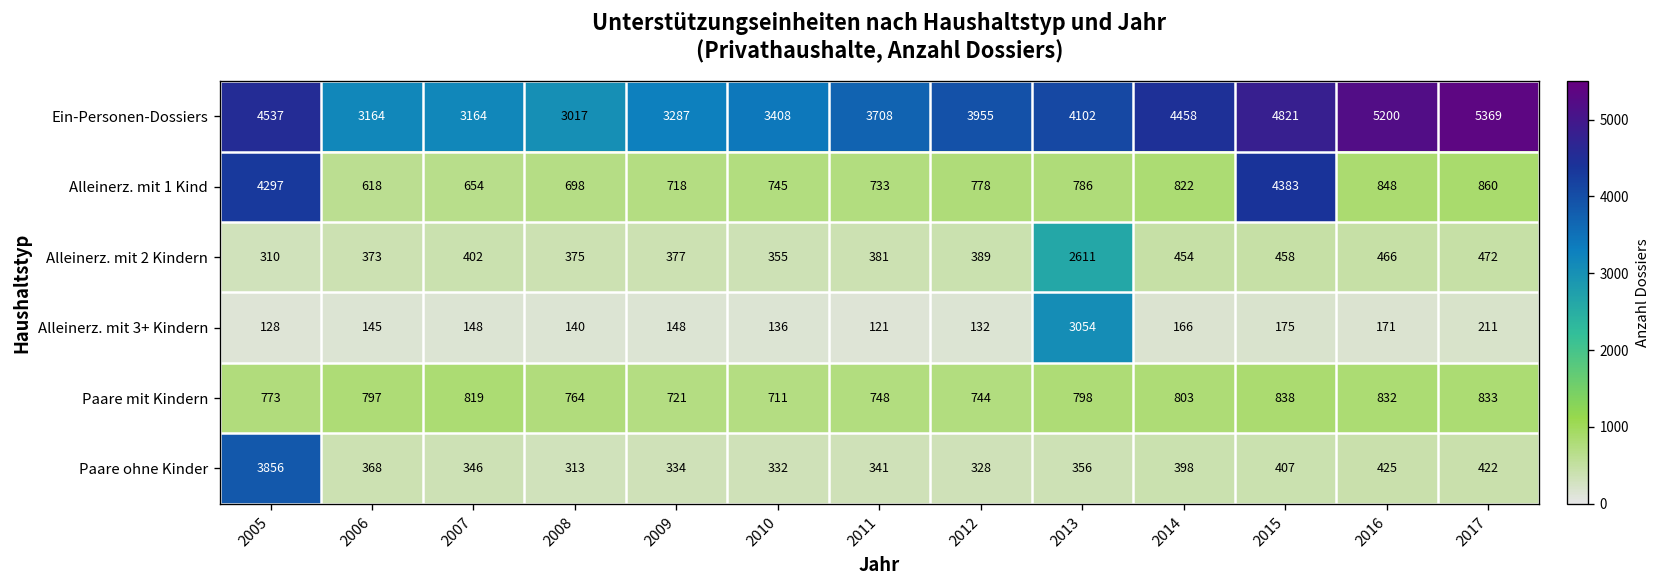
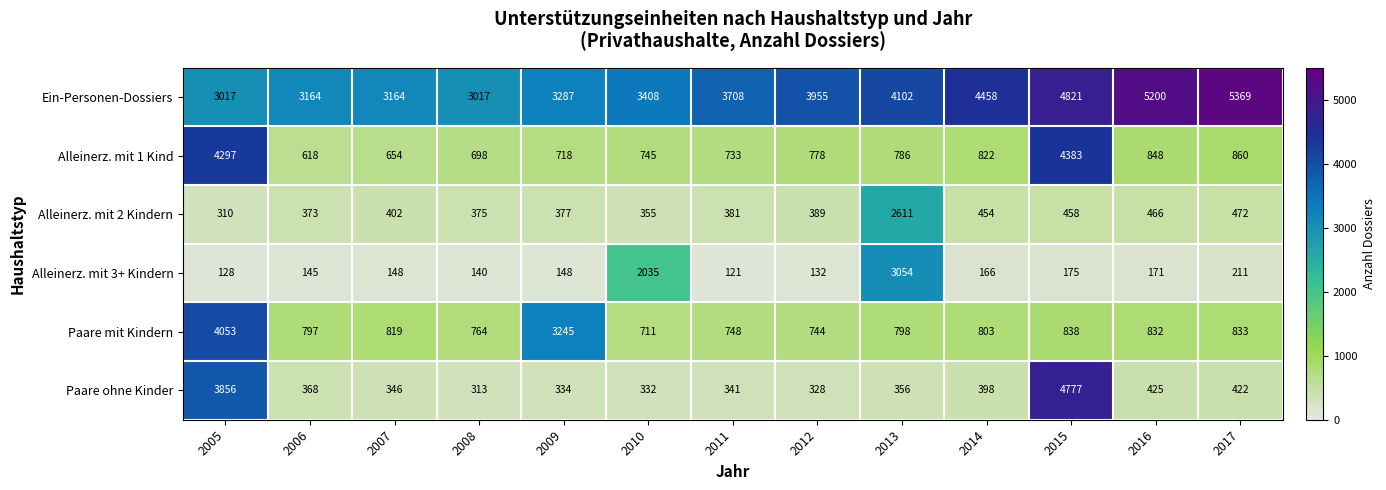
Ein-Personen-Dossiers, 2005: 4537 -> 3017
Alleinerz. mit 3+ Kindern, 2010: 136 -> 2035
Paare mit Kindern, 2005: 773 -> 4053
Paare mit Kindern, 2009: 721 -> 3245
Paare ohne Kinder, 2015: 407 -> 4777
